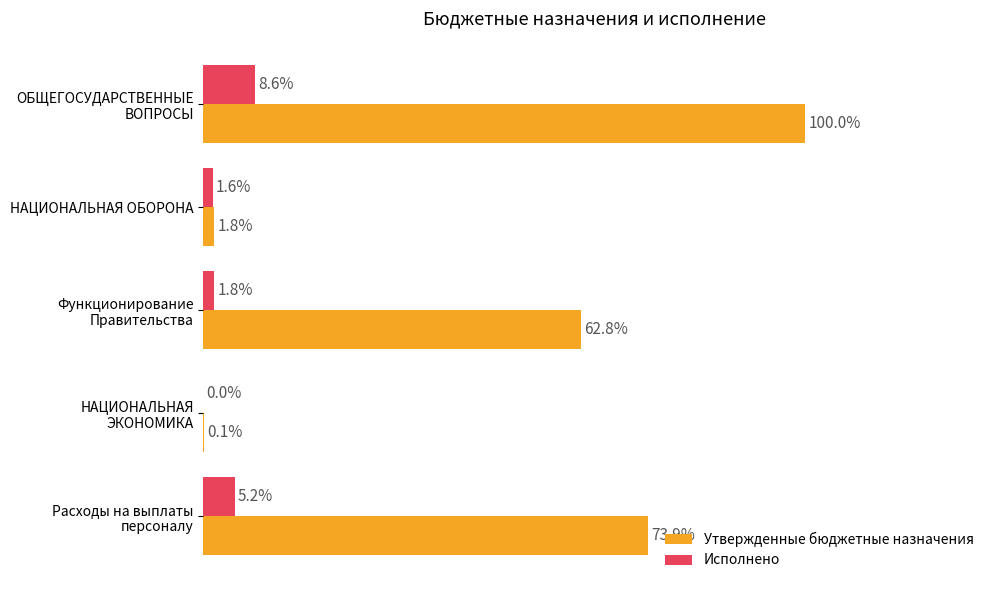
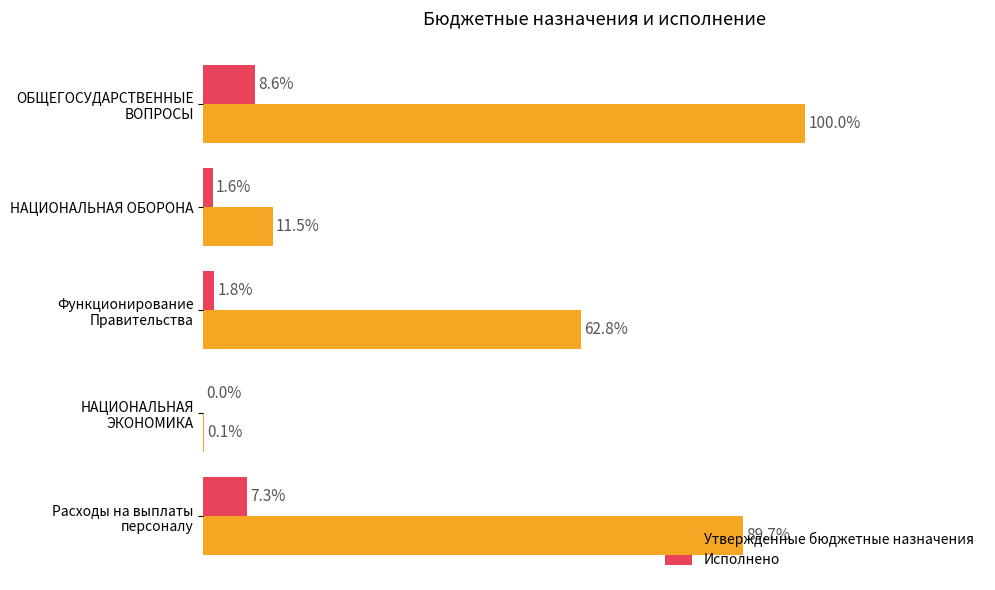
Утвержденные бюджетные назначения, НАЦИОНАЛЬНАЯ ОБОРОНА: 1.8% -> 11.5%
Исполнено, Расходы на выплаты персоналу: 5.2% -> 7.3%
Утвержденные бюджетные назначения, Расходы на выплаты персоналу: 73.9% -> 89.7%
